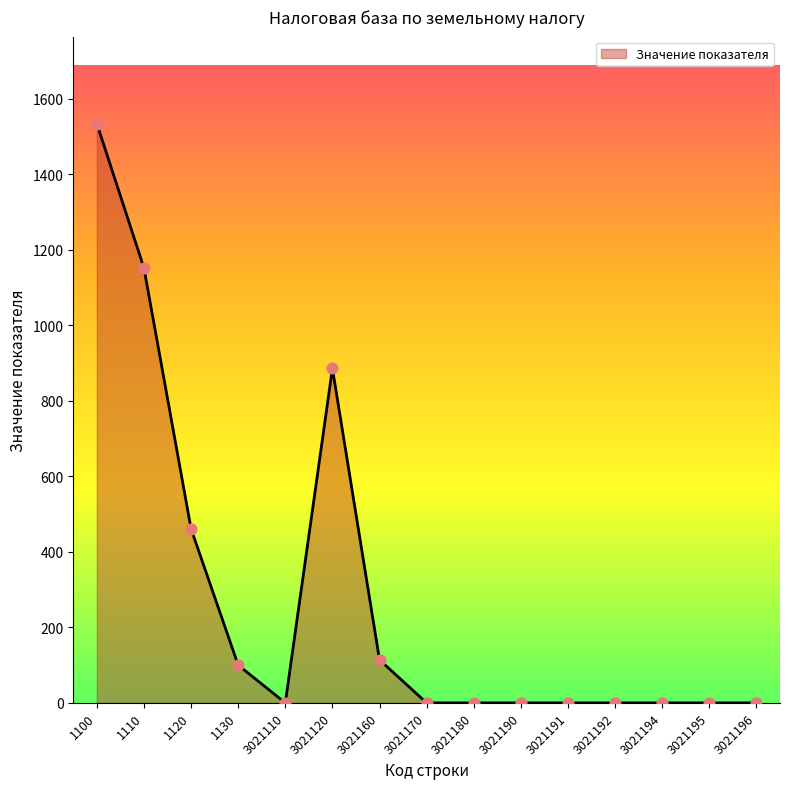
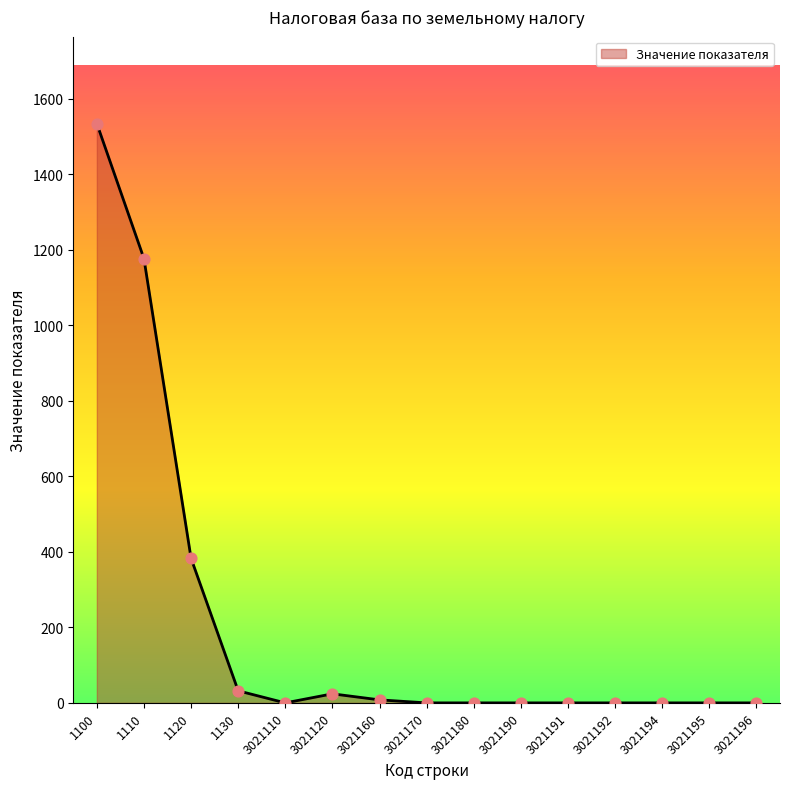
1110: 1150 -> 1180
1120: 460 -> 380
1130: 100 -> 30
3021120: 890 -> 20
3021160: 110 -> 10
